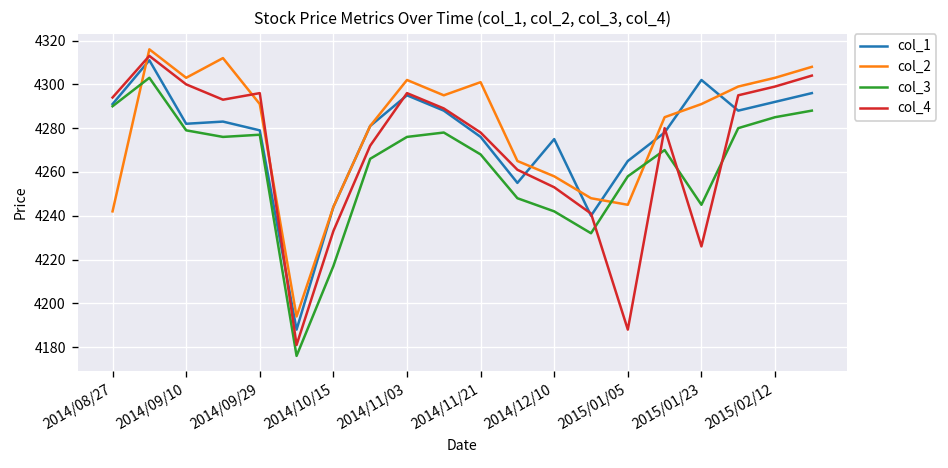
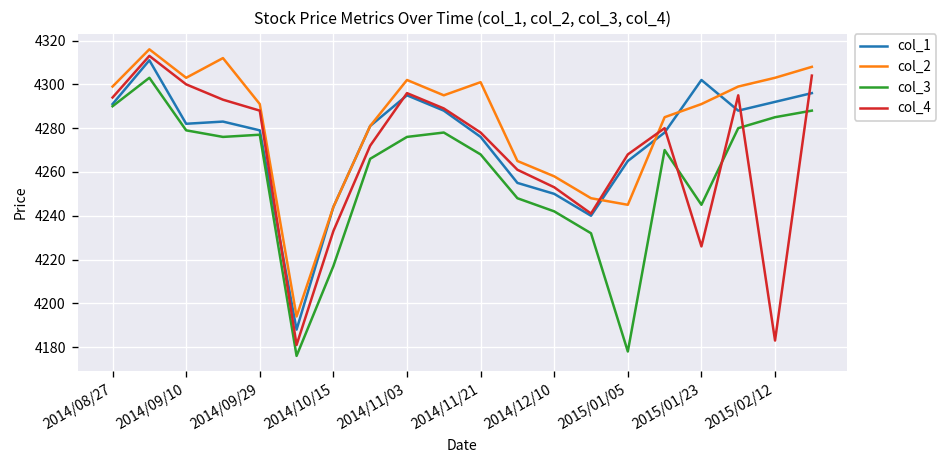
col_2, 2014/08/27: 4242 -> 4299
col_4, 2014/09/29: 4296 -> 4288
col_1, 2014/12/10: 4275 -> 4250
col_3, 2015/01/05: 4258 -> 4178
col_4, 2015/01/05: 4188 -> 4268
col_4, 2015/02/12: 4299 -> 4183
